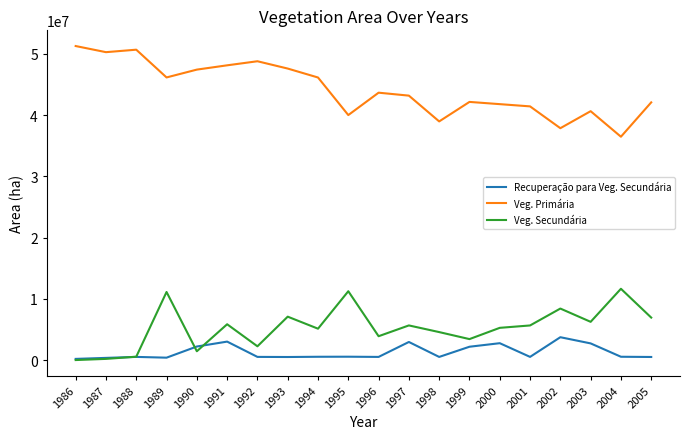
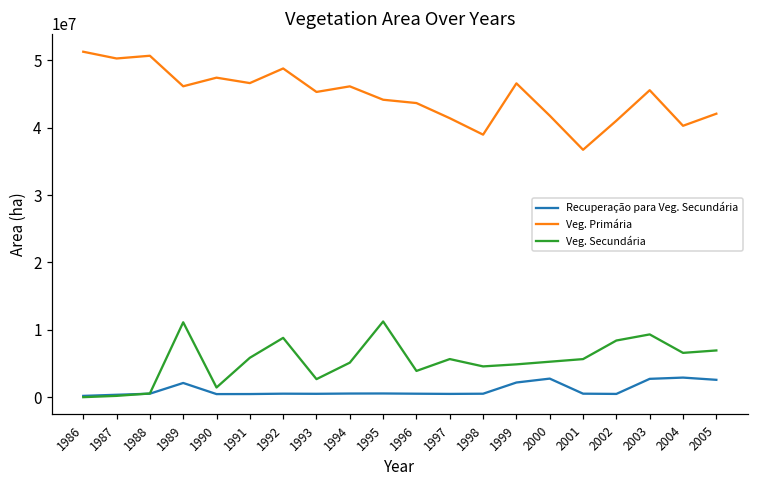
Recuperação para Veg. Secundária, 1989: 0 -> 2000000
Recuperação para Veg. Secundária, 1990: 2000000 -> 0
Recuperação para Veg. Secundária, 1991: 3000000 -> 0
Veg. Primária, 1991: 48000000 -> 47000000
Veg. Secundária, 1992: 2000000 -> 9000000
Veg. Primária, 1993: 48000000 -> 45000000
Veg. Secundária, 1993: 7000000 -> 3000000
Veg. Primária, 1995: 40000000 -> 44000000
Recuperação para Veg. Secundária, 1997: 3000000 -> 0
Veg. Primária, 1997: 43000000 -> 41000000
Veg. Primária, 1999: 42000000 -> 47000000
Veg. Secundária, 1999: 3000000 -> 5000000
Veg. Primária, 2001: 41000000 -> 37000000
Recuperação para Veg. Secundária, 2002: 4000000 -> 0
Veg. Primária, 2002: 38000000 -> 41000000
Veg. Primária, 2003: 41000000 -> 46000000
Veg. Secundária, 2003: 6000000 -> 9000000
Recuperação para Veg. Secundária, 2004: 1000000 -> 3000000
Veg. Primária, 2004: 36000000 -> 40000000
Veg. Secundária, 2004: 12000000 -> 7000000
Recuperação para Veg. Secundária, 2005: 1000000 -> 3000000
